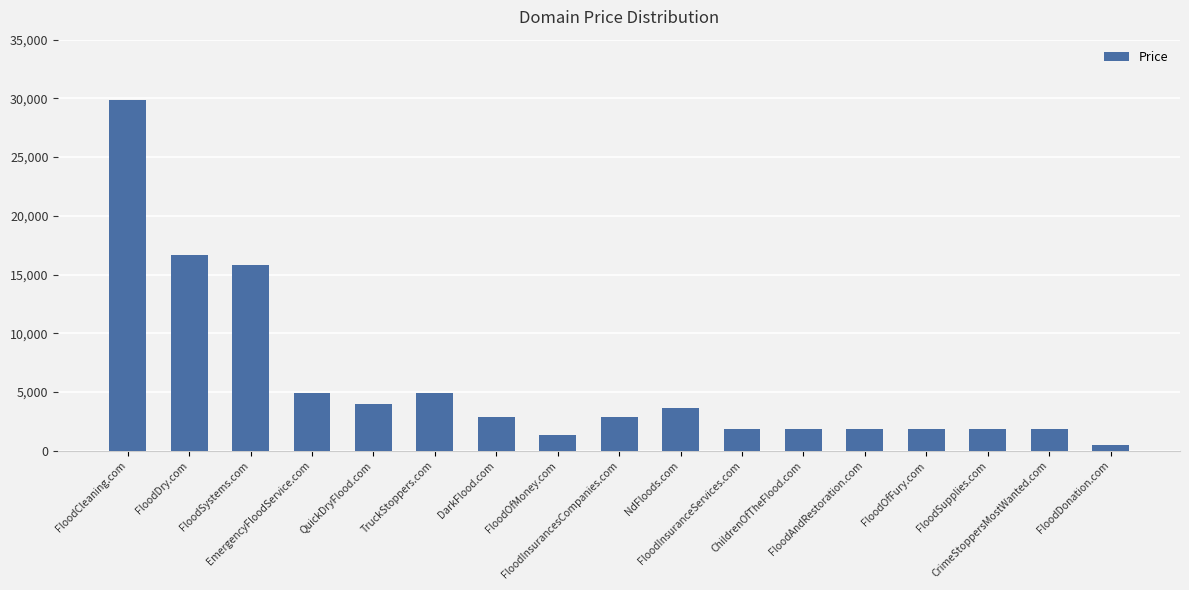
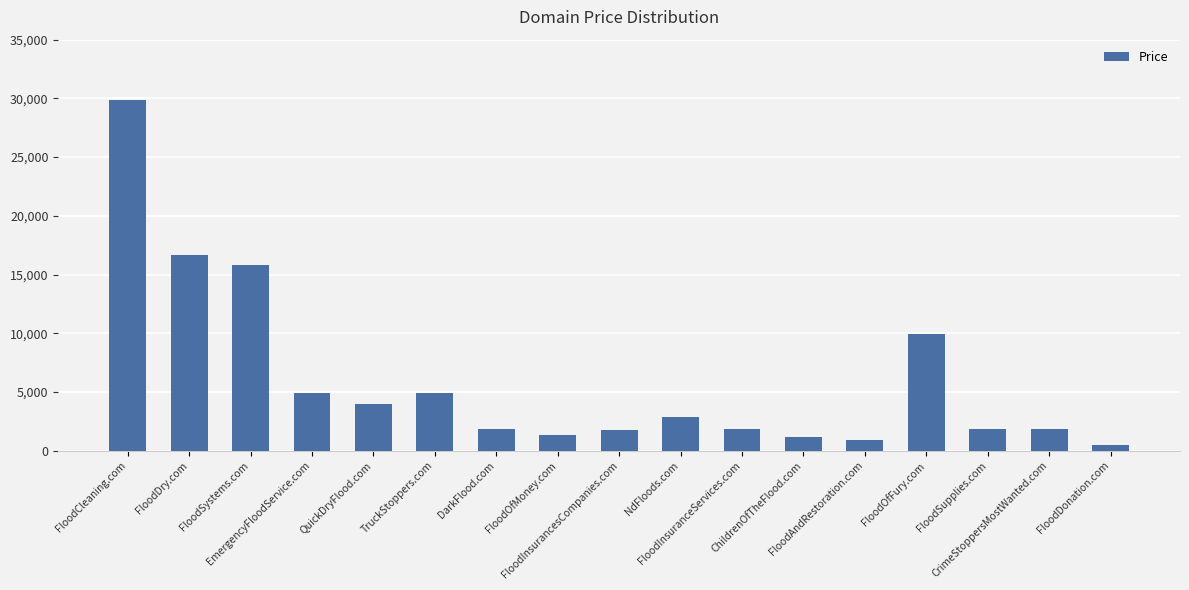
DarkFlood.com: 2,900 -> 1,900
FloodInsurancesCompanies.com: 2,900 -> 1,700
NdFloods.com: 3,600 -> 2,900
ChildrenOfTheFlood.com: 1,900 -> 1,100
FloodAndRestoration.com: 1,900 -> 900
FloodOfFury.com: 1,900 -> 10,000
